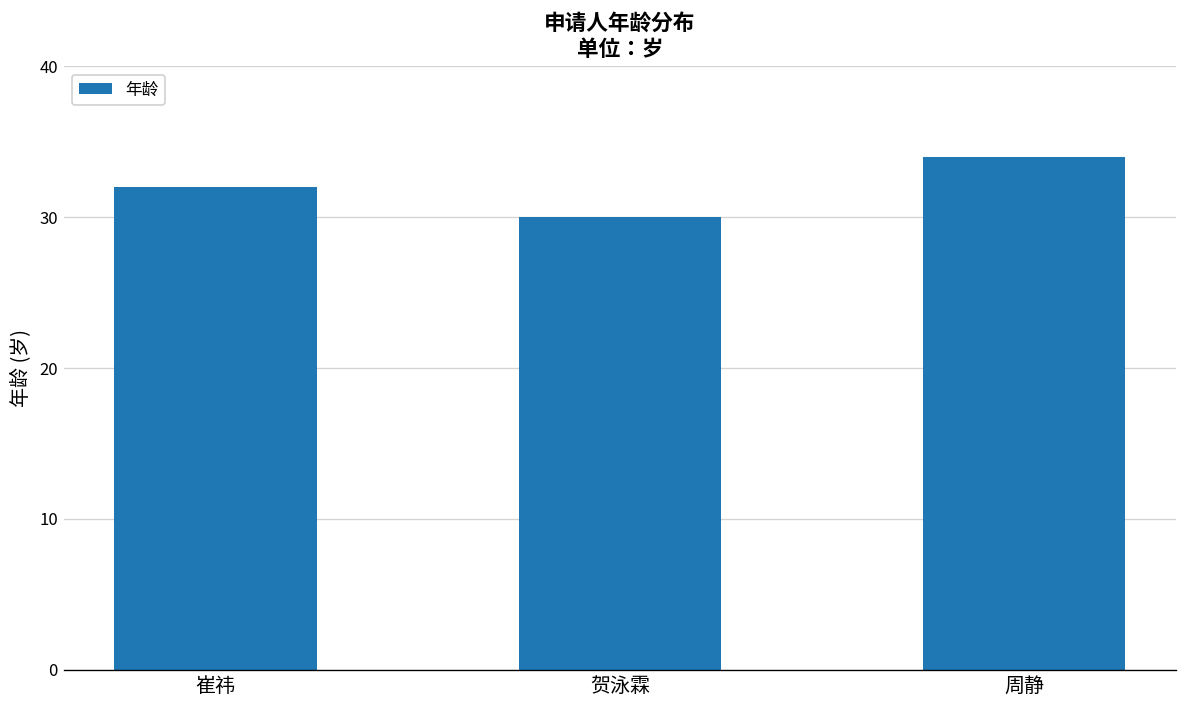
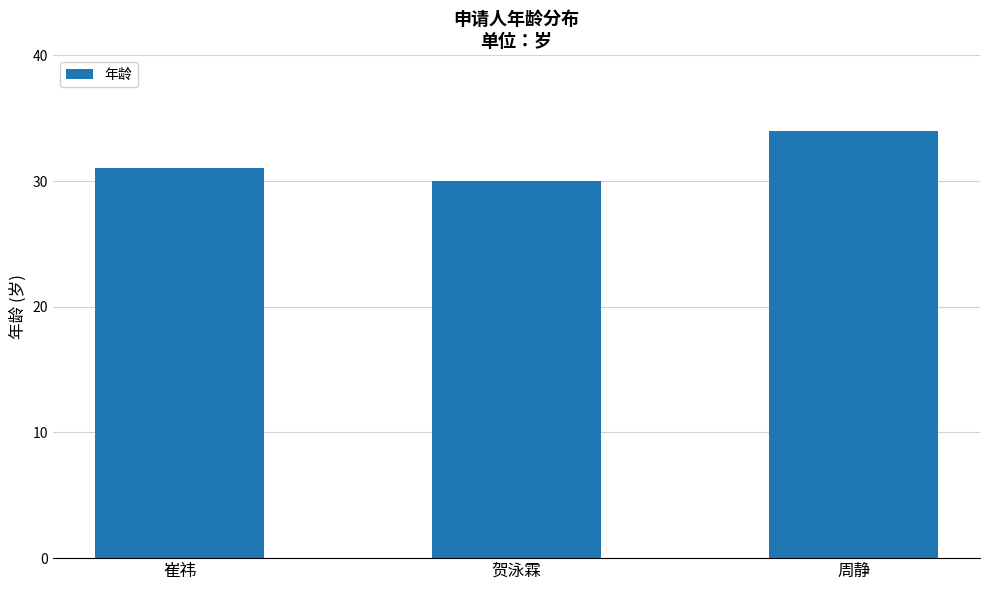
崔祎: 32 -> 31
